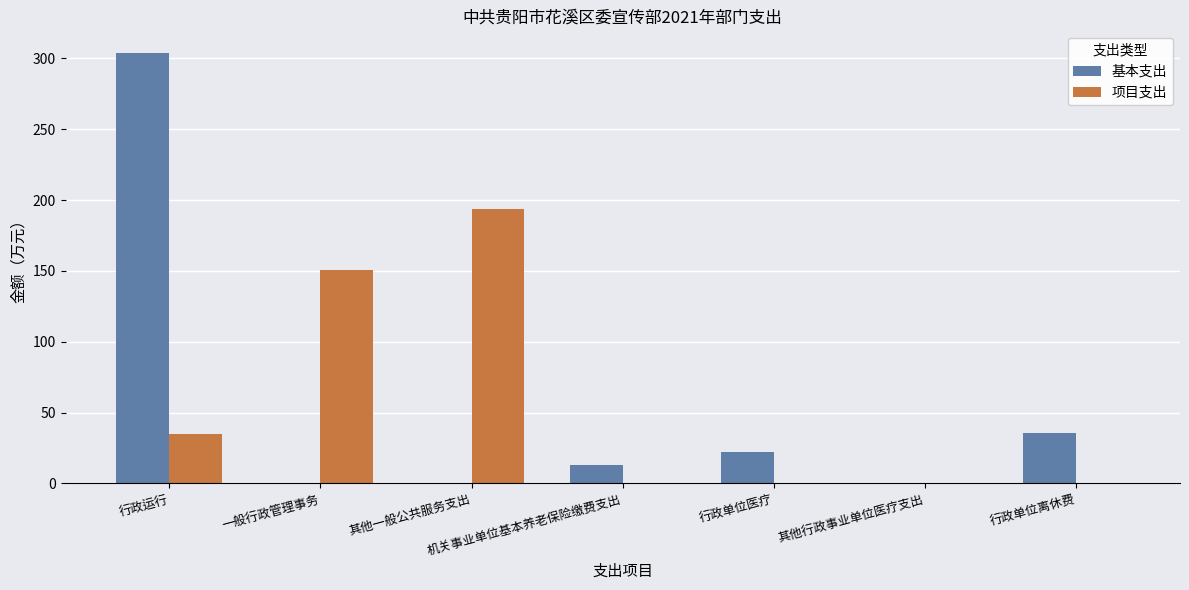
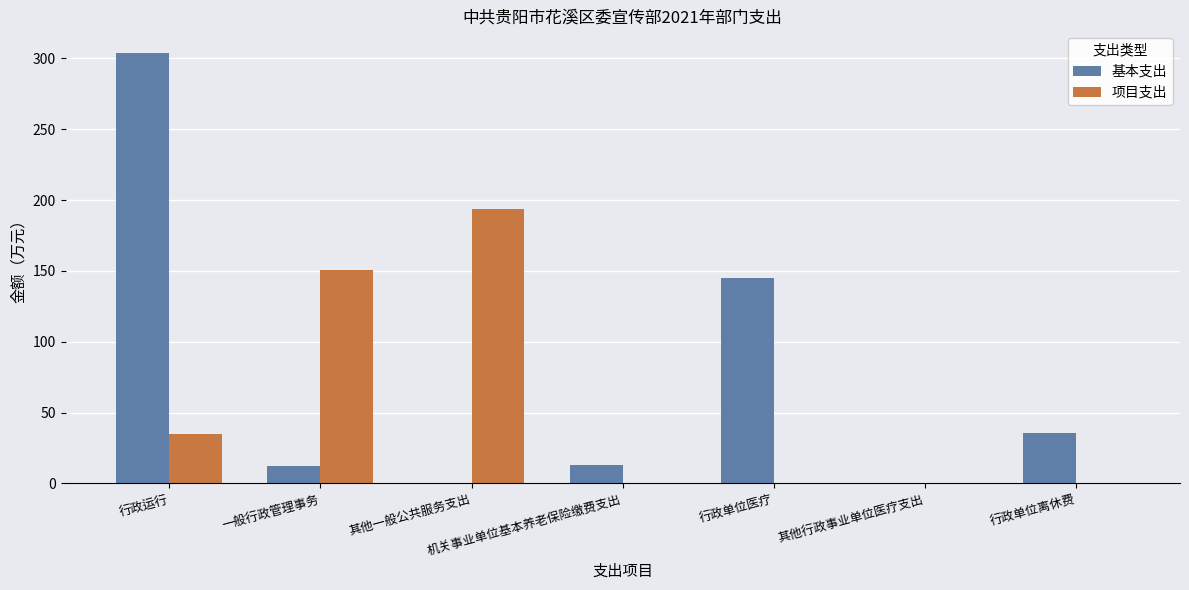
基本支出, 一般行政管理事务: 0 -> 12
基本支出, 行政单位医疗: 22 -> 145
